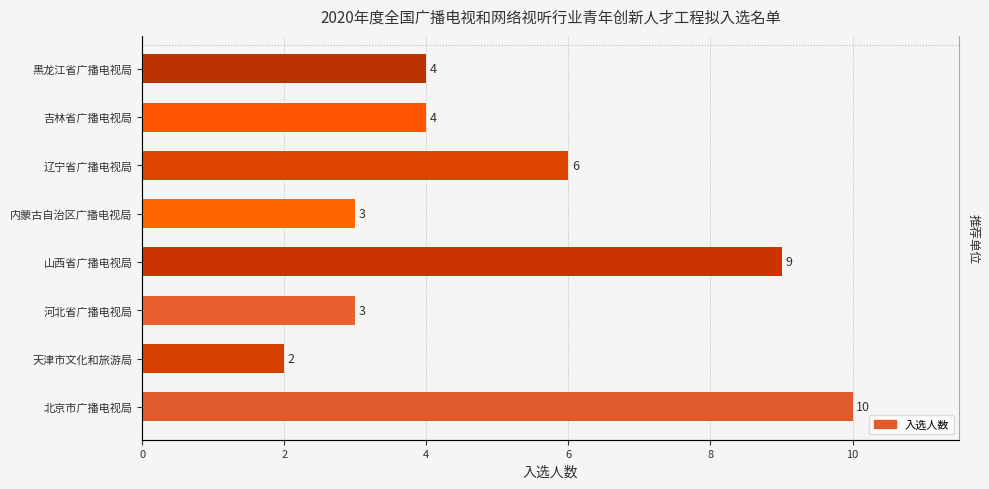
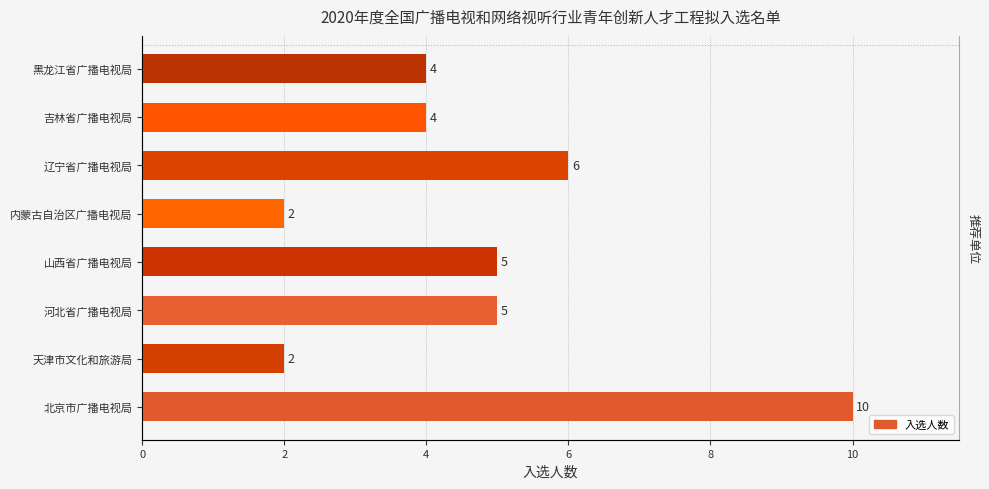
内蒙古自治区广播电视局: 3 -> 2
山西省广播电视局: 9 -> 5
河北省广播电视局: 3 -> 5
